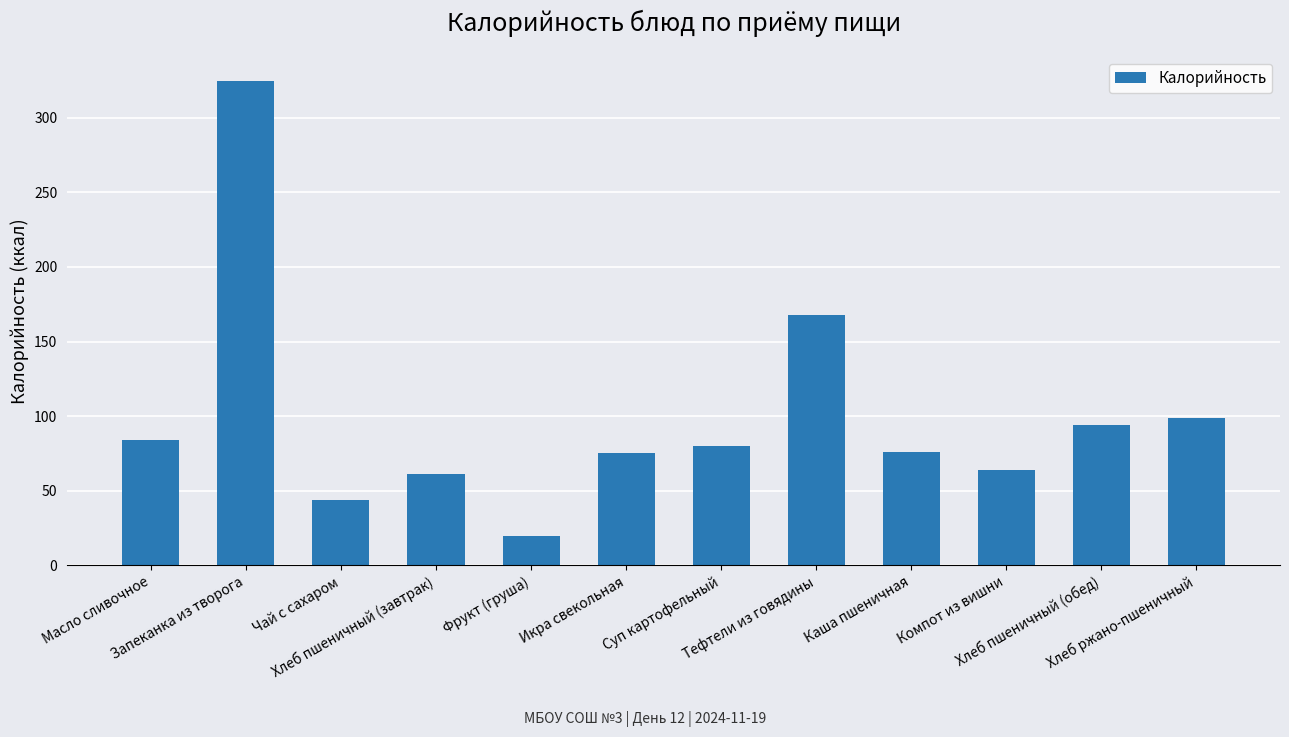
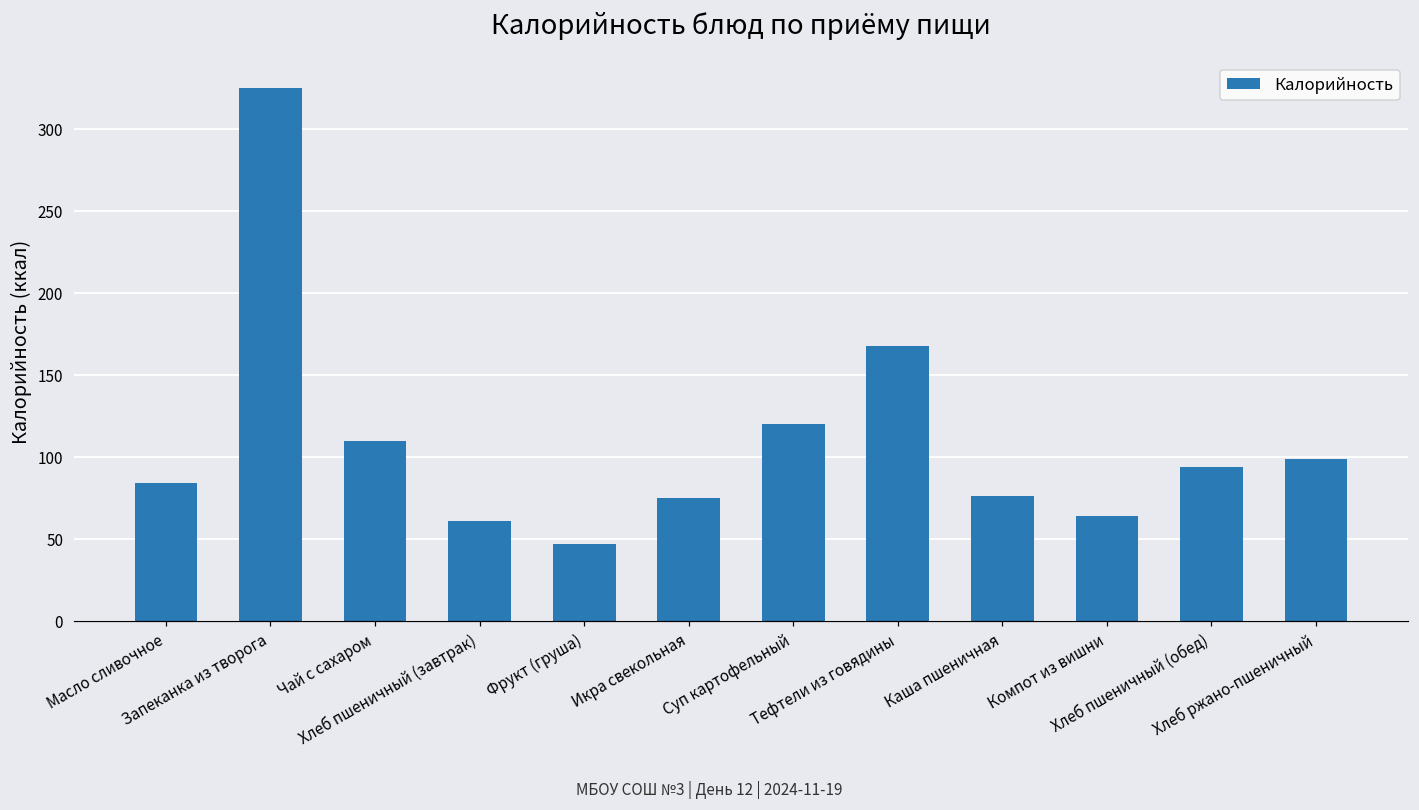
Чай с сахаром: 44 -> 110
Фрукт (груша): 20 -> 47
Суп картофельный: 80 -> 120
